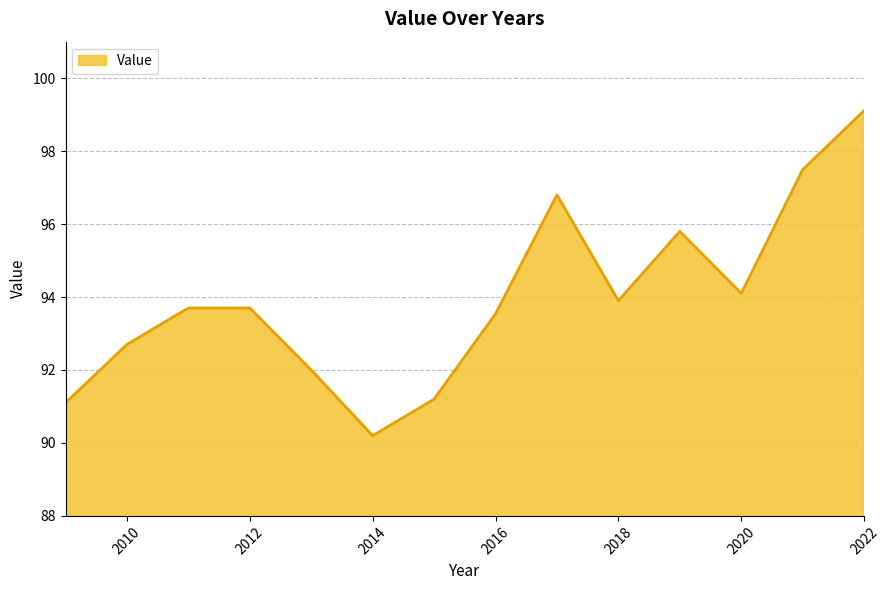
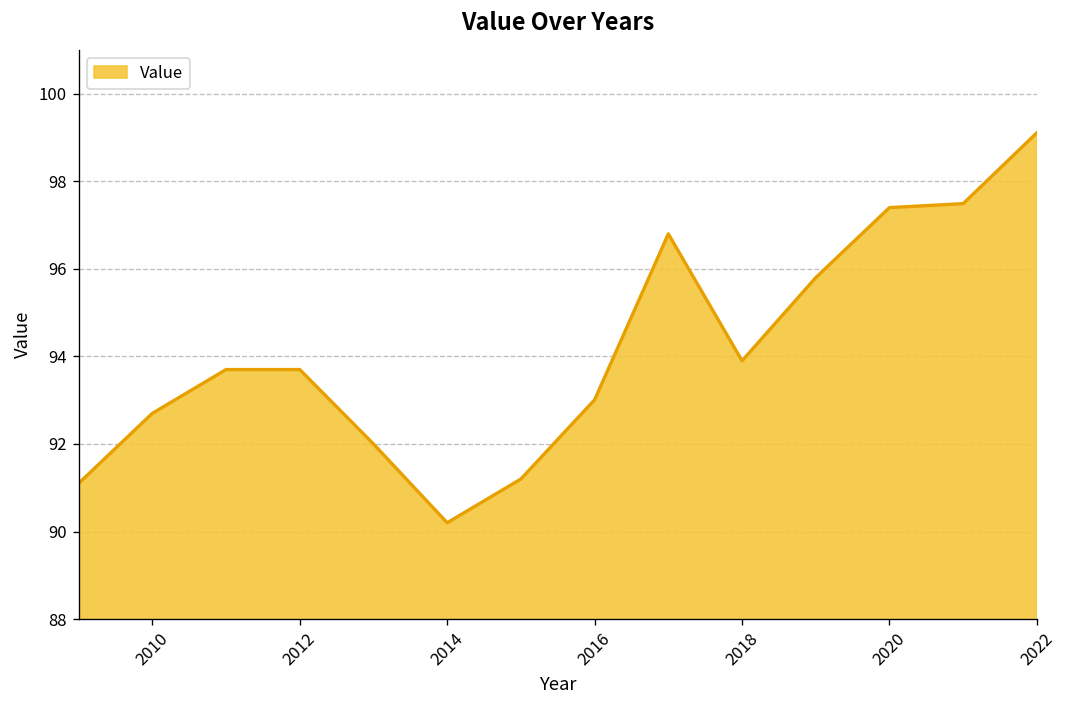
2016: 93.5 -> 93.0
2020: 94.1 -> 97.4
